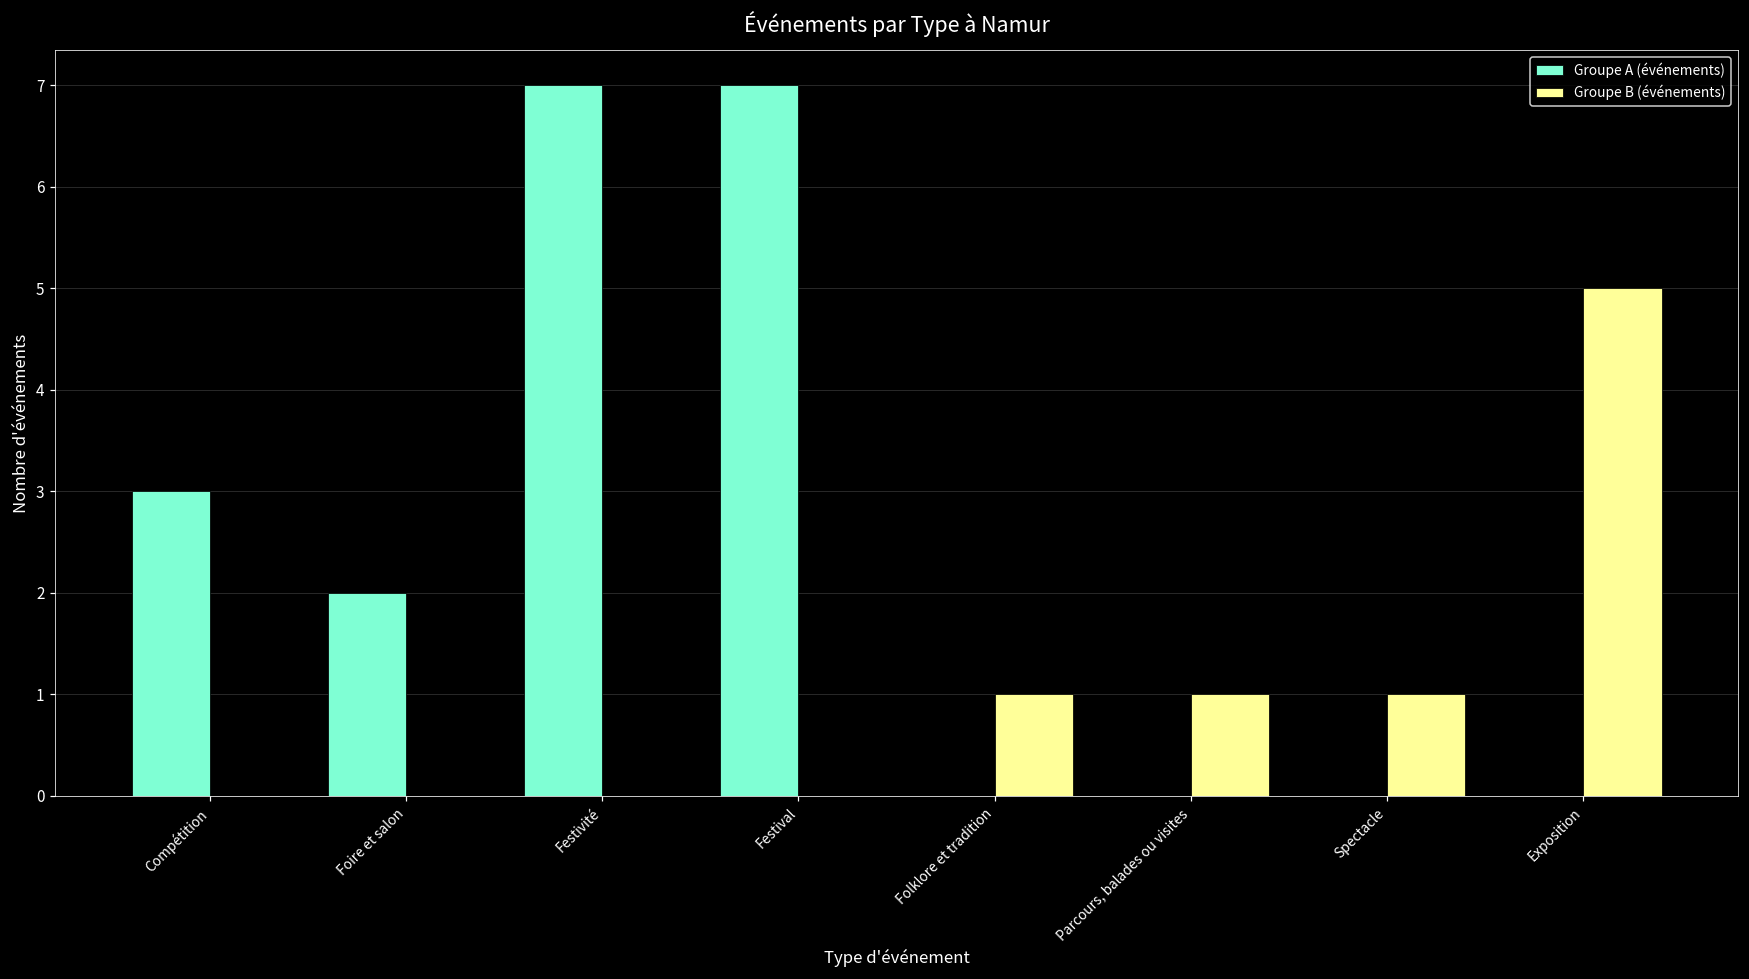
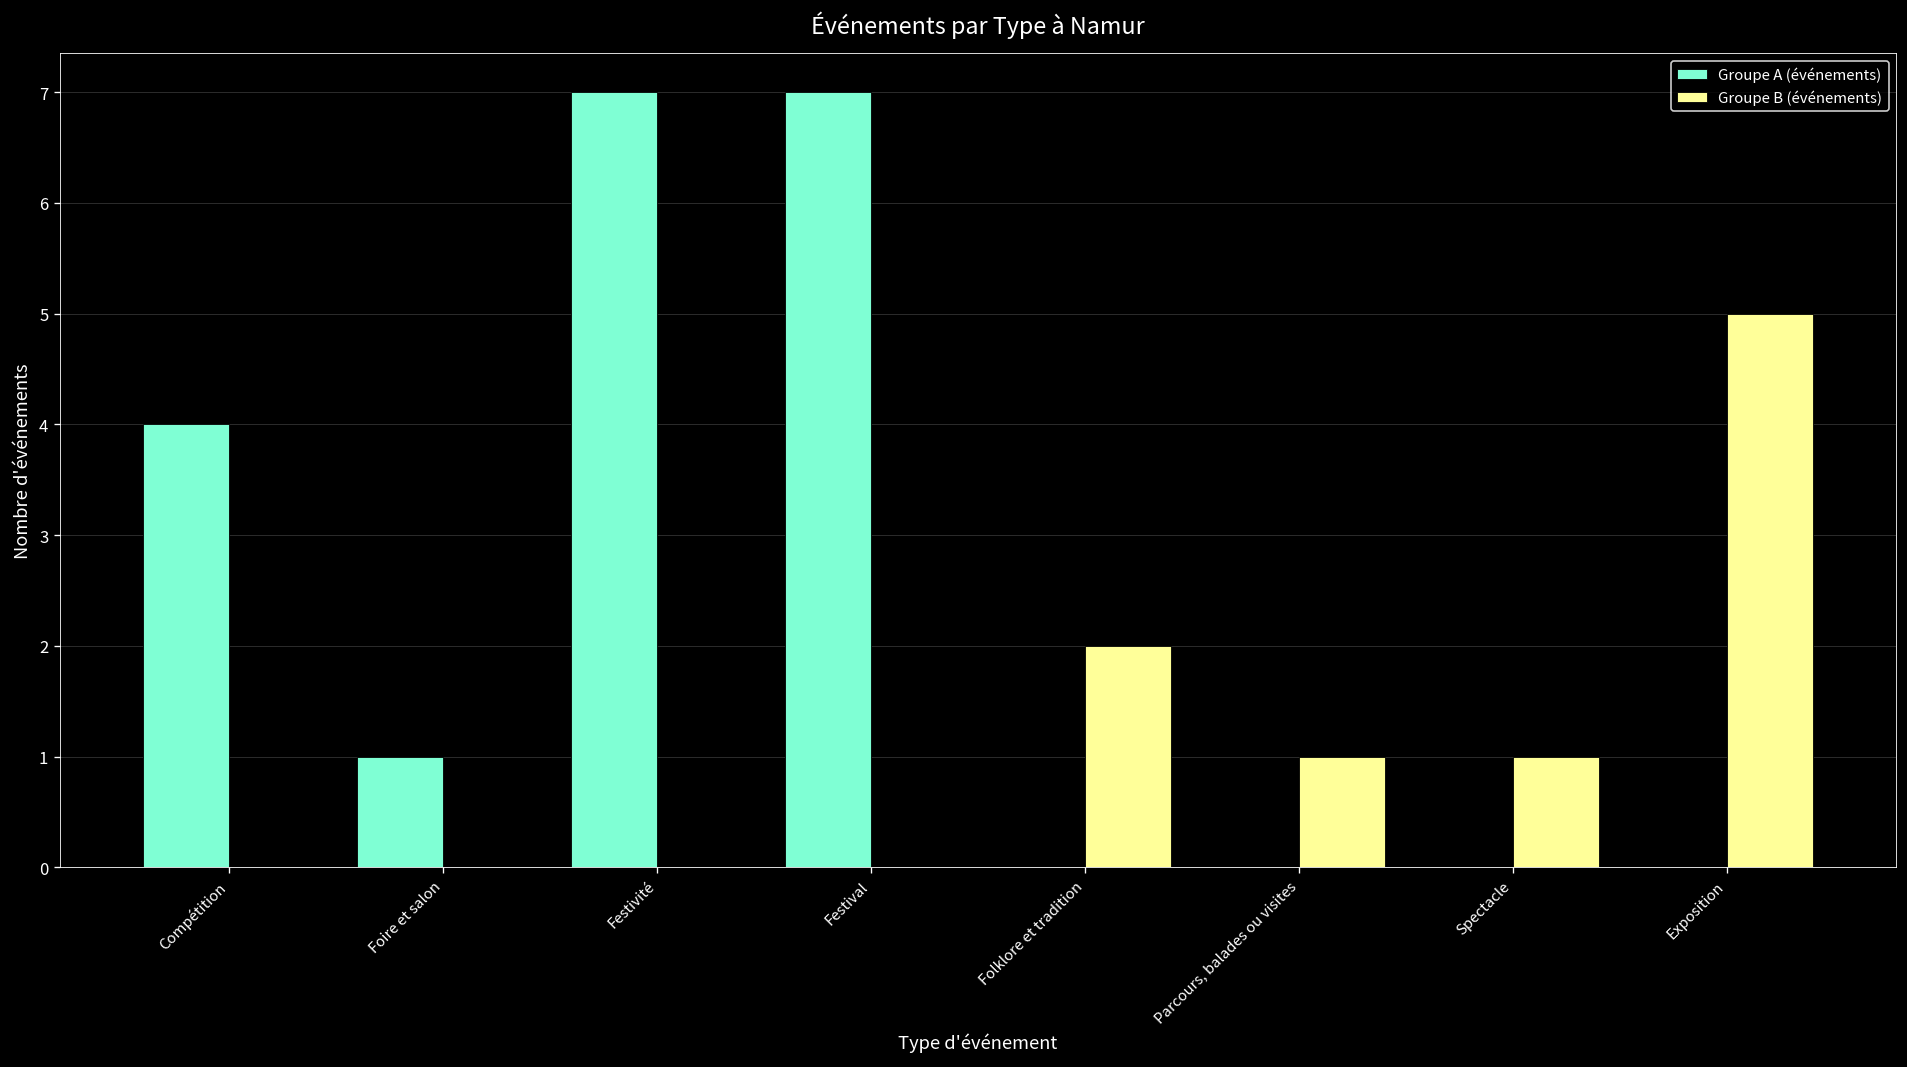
Groupe A (événements), Compétition: 3 -> 4
Groupe A (événements), Foire et salon: 2 -> 1
Groupe B (événements), Folklore et tradition: 1 -> 2
